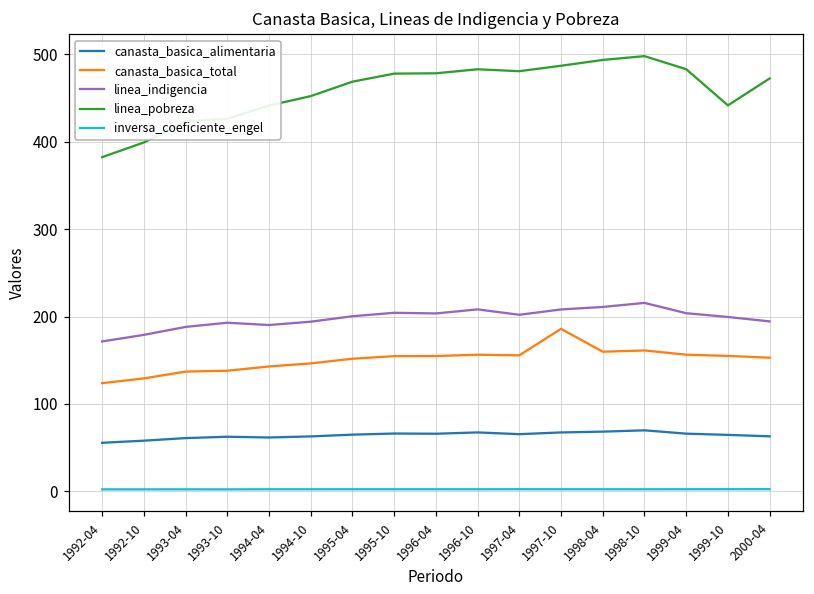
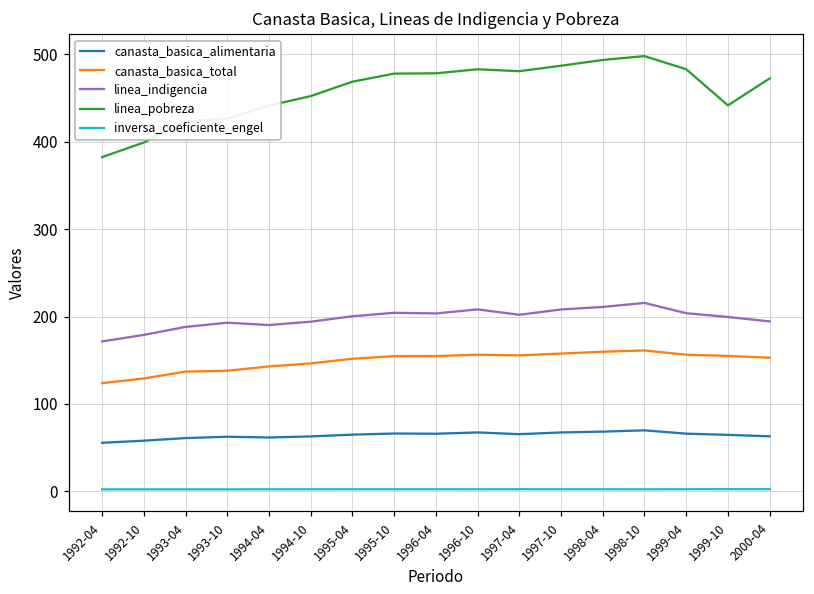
canasta_basica_total, 1997-10: 190 -> 160
